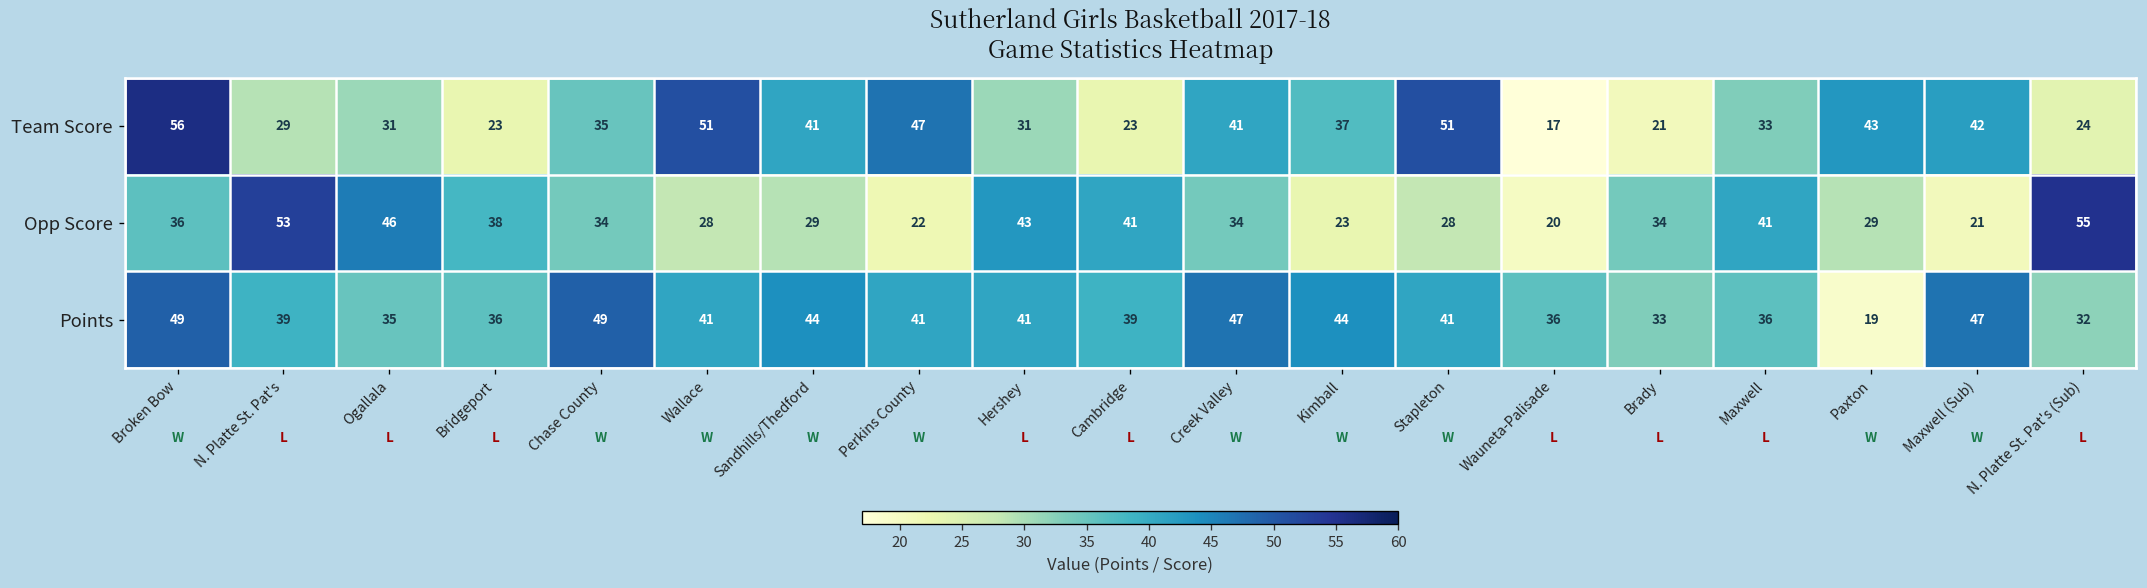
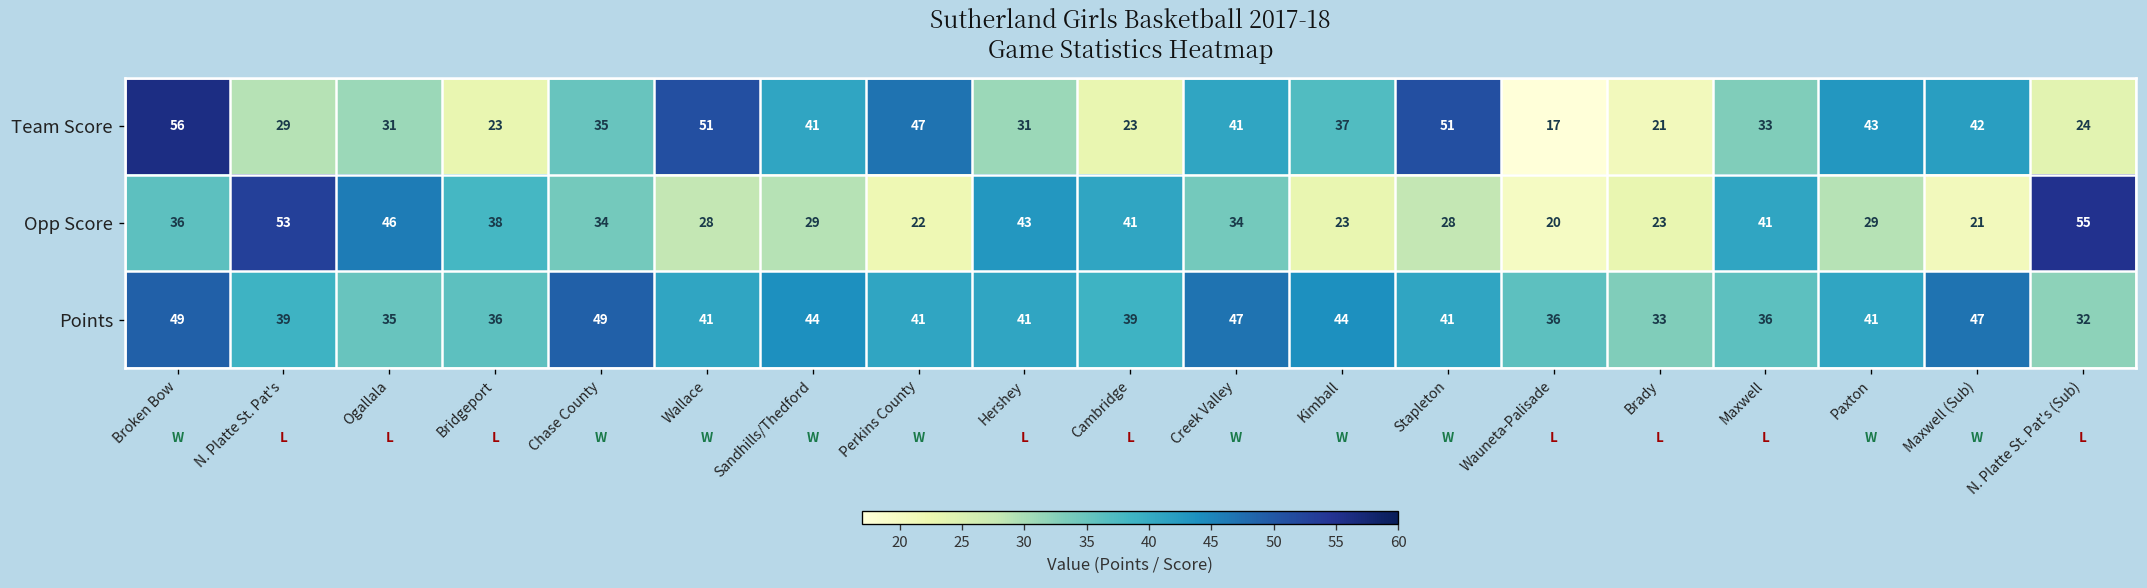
Opp Score, Brady: 34 -> 23
Points, Paxton: 19 -> 41
